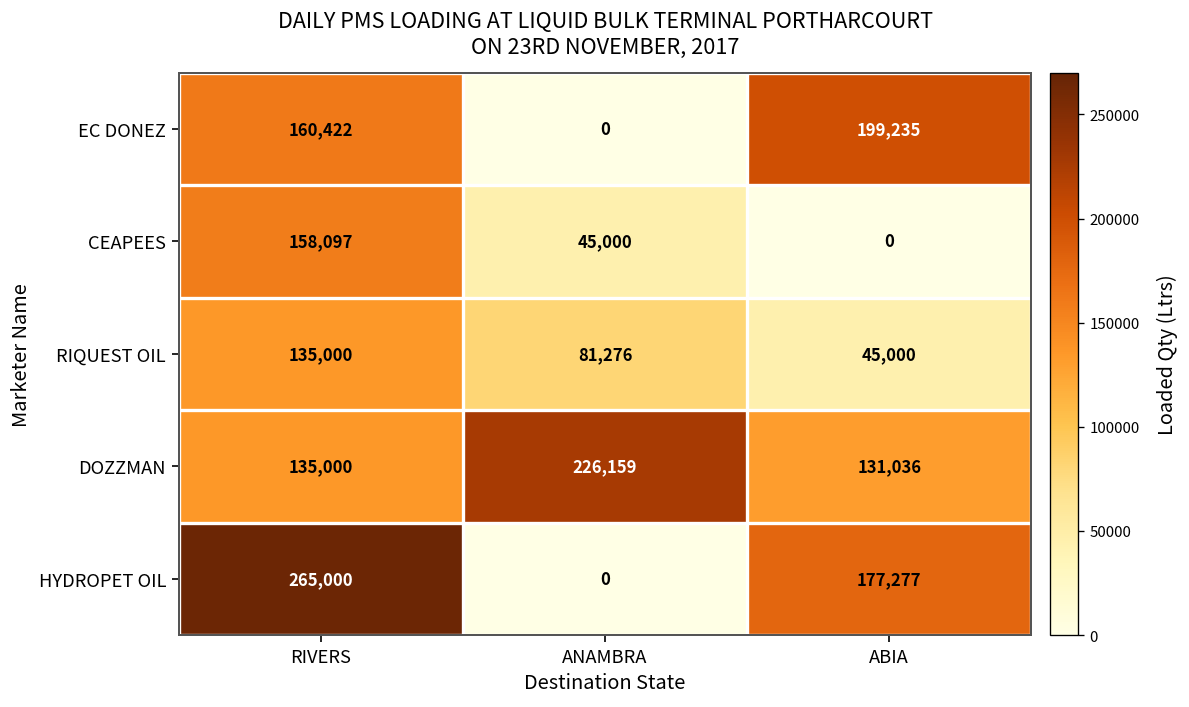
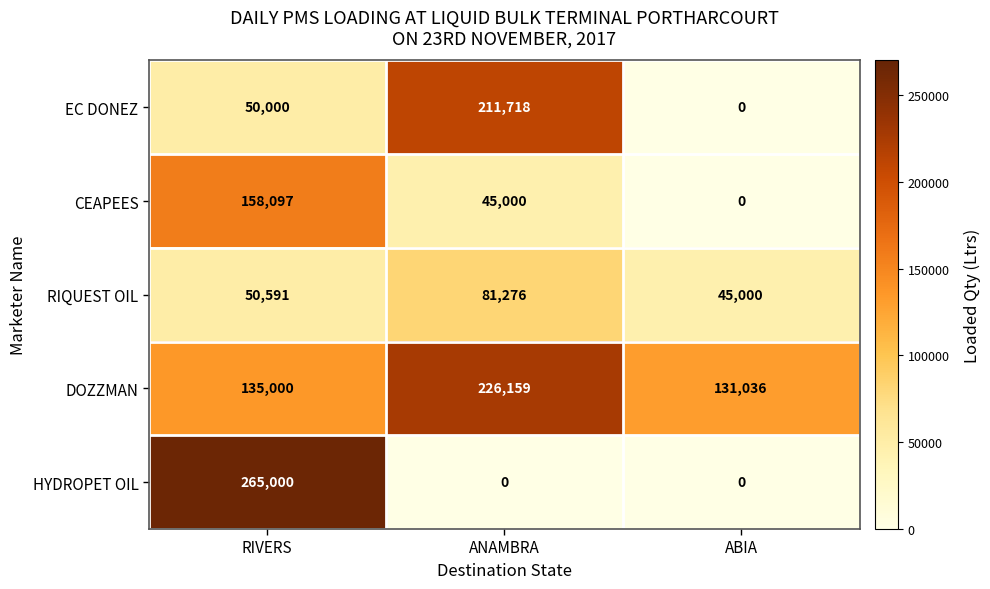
EC DONEZ, RIVERS: 160,422 -> 50,000
EC DONEZ, ANAMBRA: 0 -> 211,718
EC DONEZ, ABIA: 199,235 -> 0
RIQUEST OIL, RIVERS: 135,000 -> 50,591
HYDROPET OIL, ABIA: 177,277 -> 0
